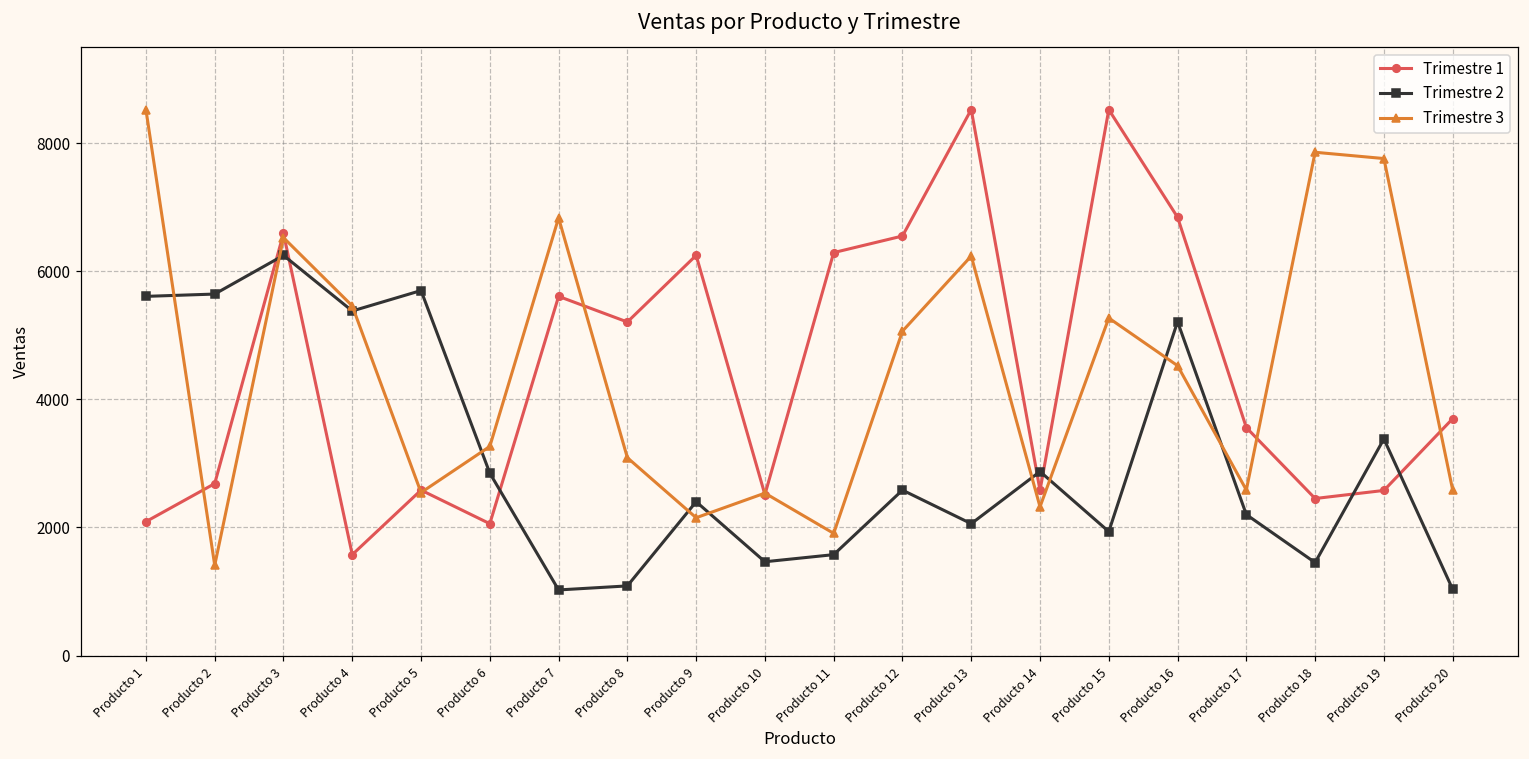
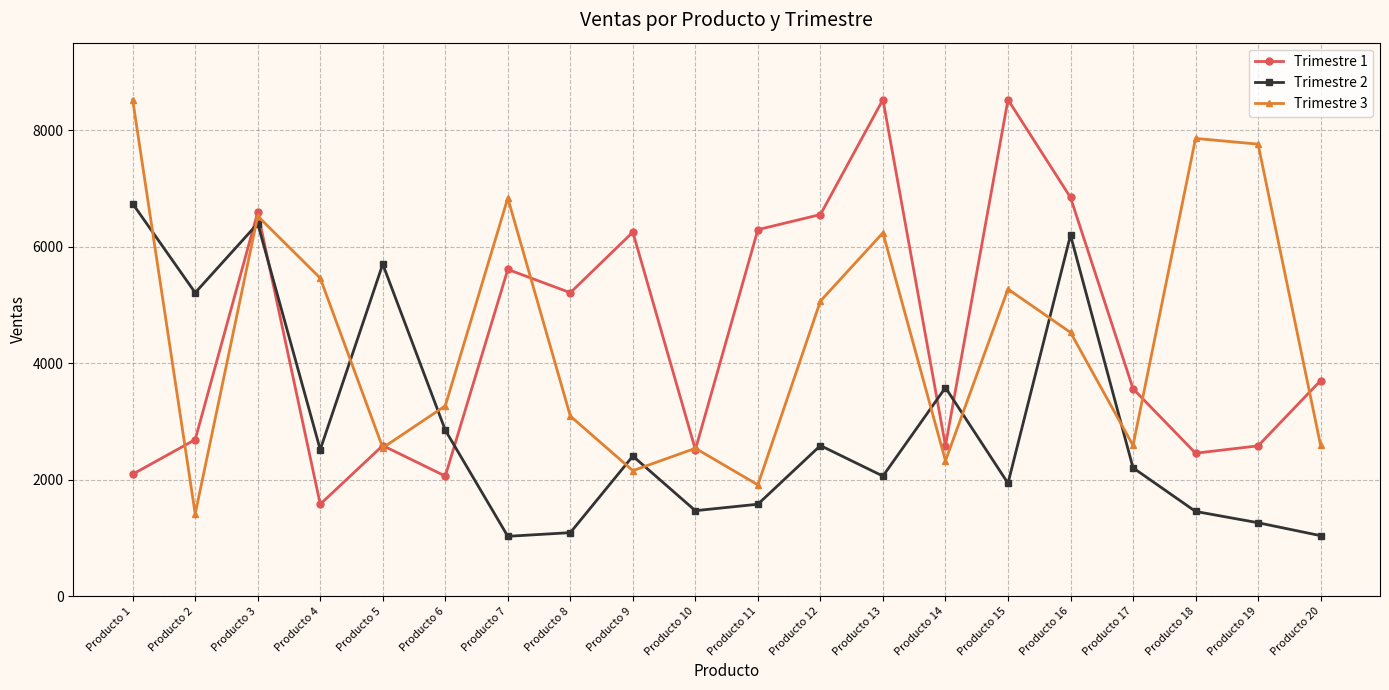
Trimestre 2, Producto 1: 5600 -> 6700
Trimestre 2, Producto 2: 5600 -> 5200
Trimestre 2, Producto 3: 6200 -> 6400
Trimestre 2, Producto 4: 5400 -> 2500
Trimestre 2, Producto 14: 2900 -> 3600
Trimestre 2, Producto 16: 5200 -> 6200
Trimestre 2, Producto 19: 3400 -> 1300
